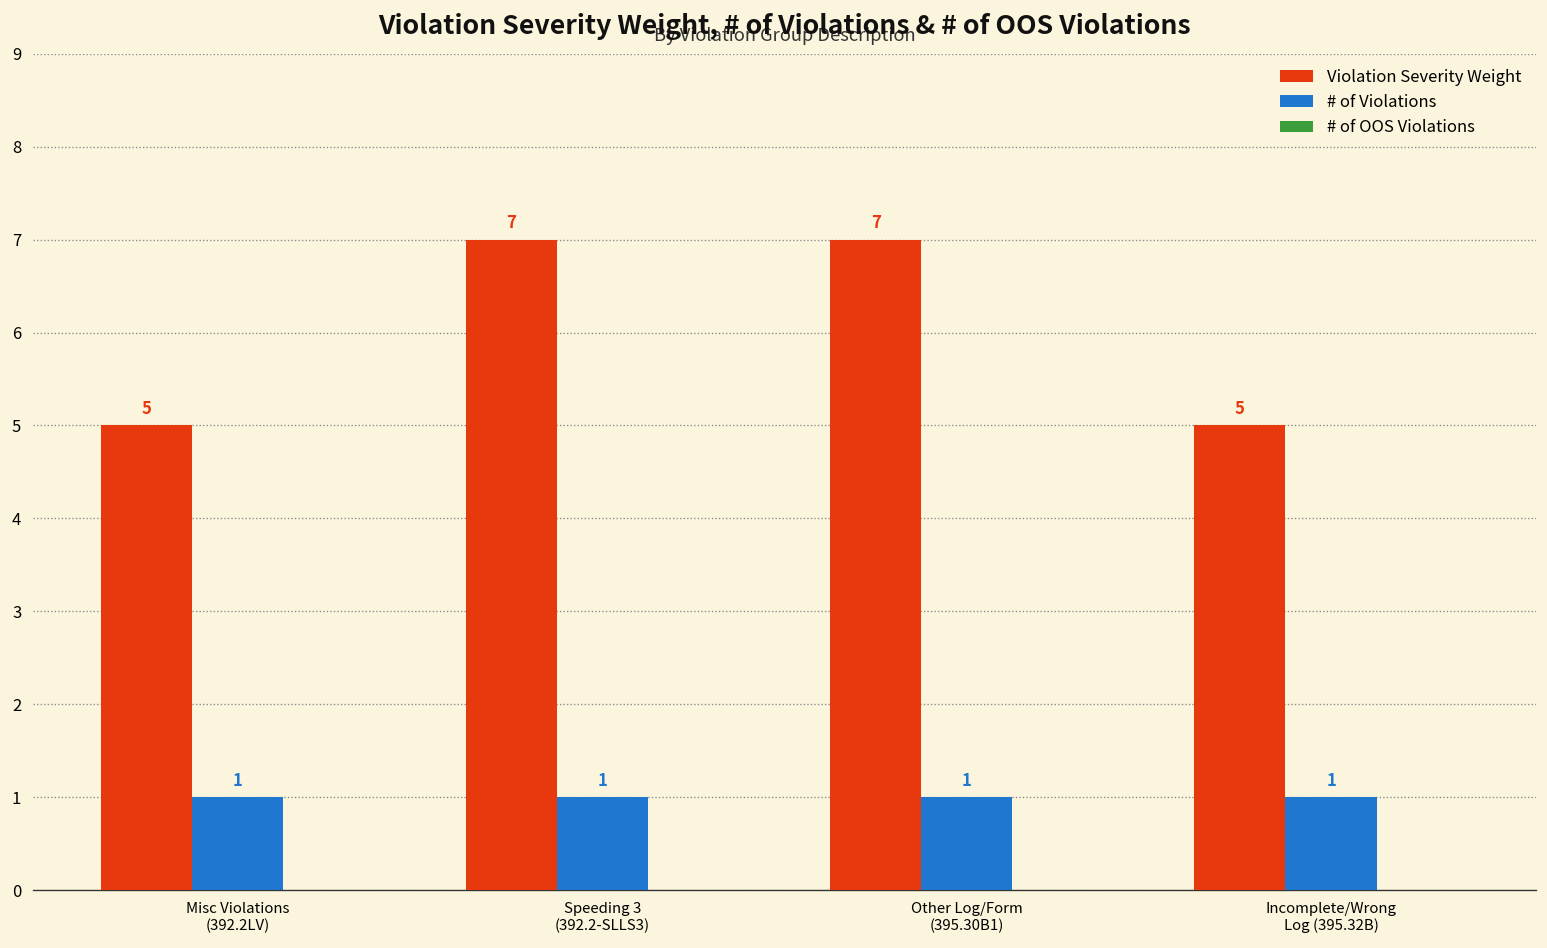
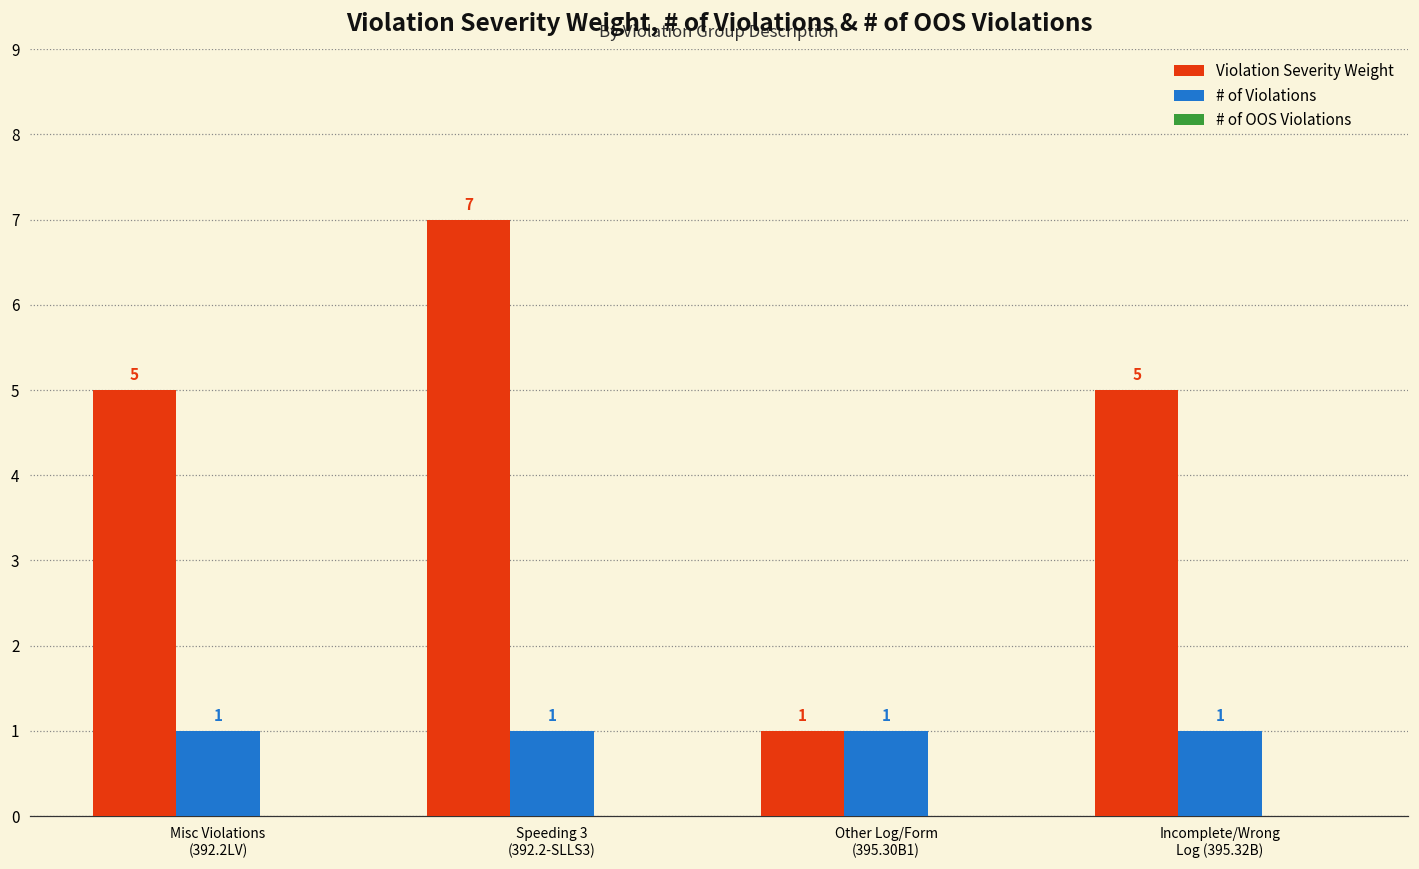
Violation Severity Weight, Other Log/Form (395.30B1): 7 -> 1
